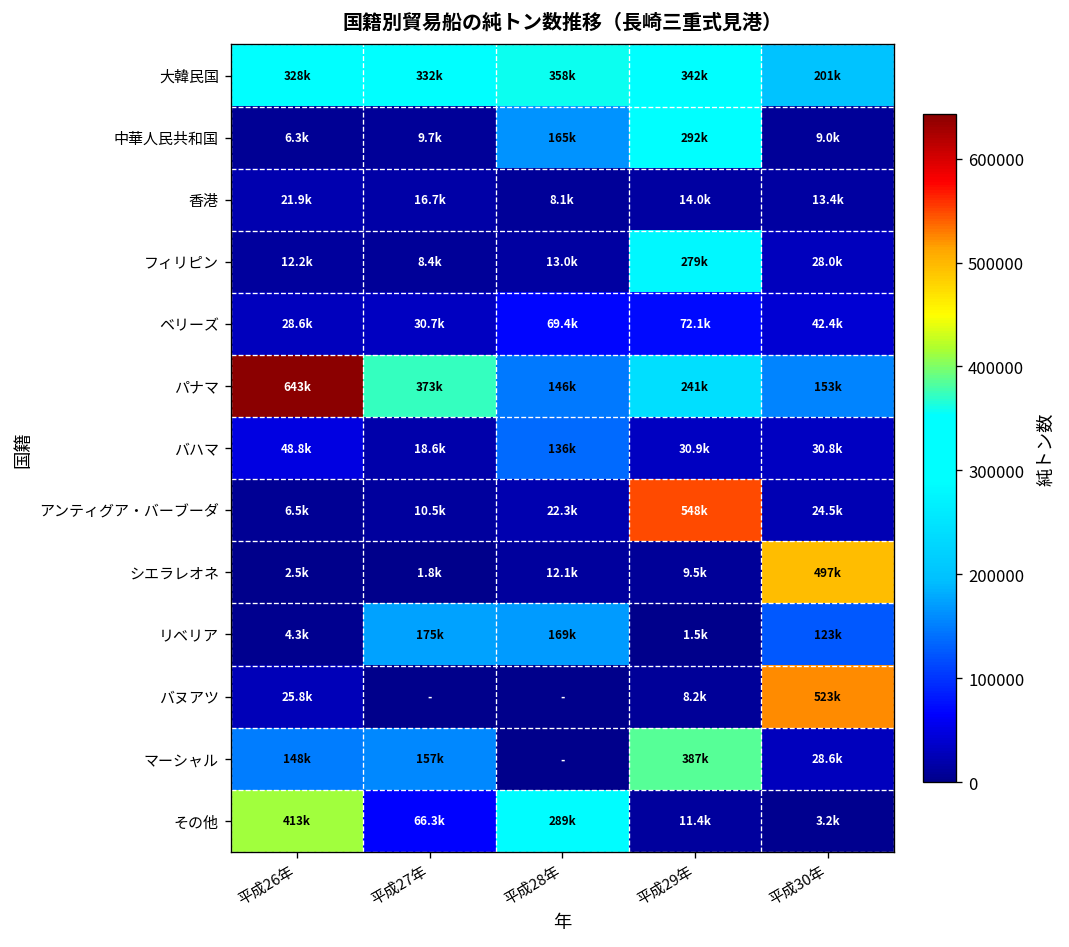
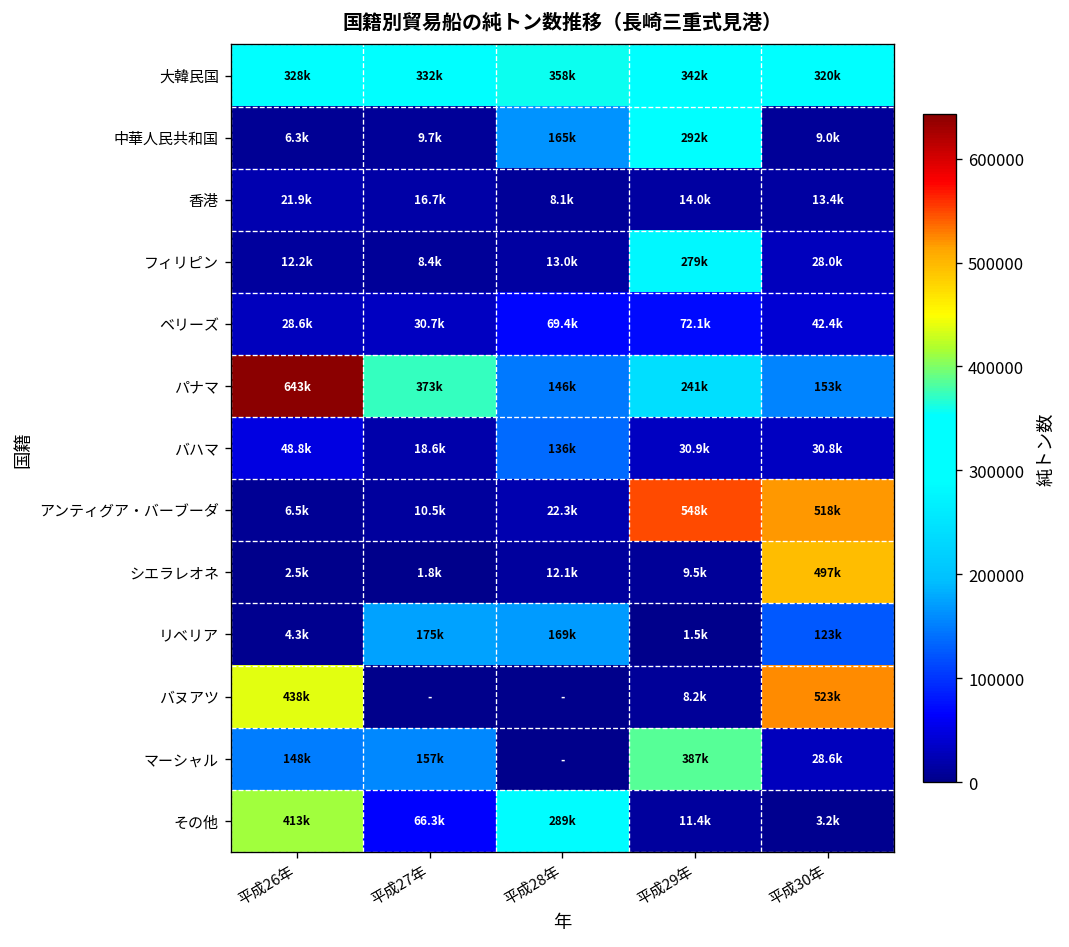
大韓民国, 平成30年: 201k -> 320k
アンティグア・バーブーダ, 平成30年: 24.5k -> 518k
バヌアツ, 平成26年: 25.8k -> 438k
